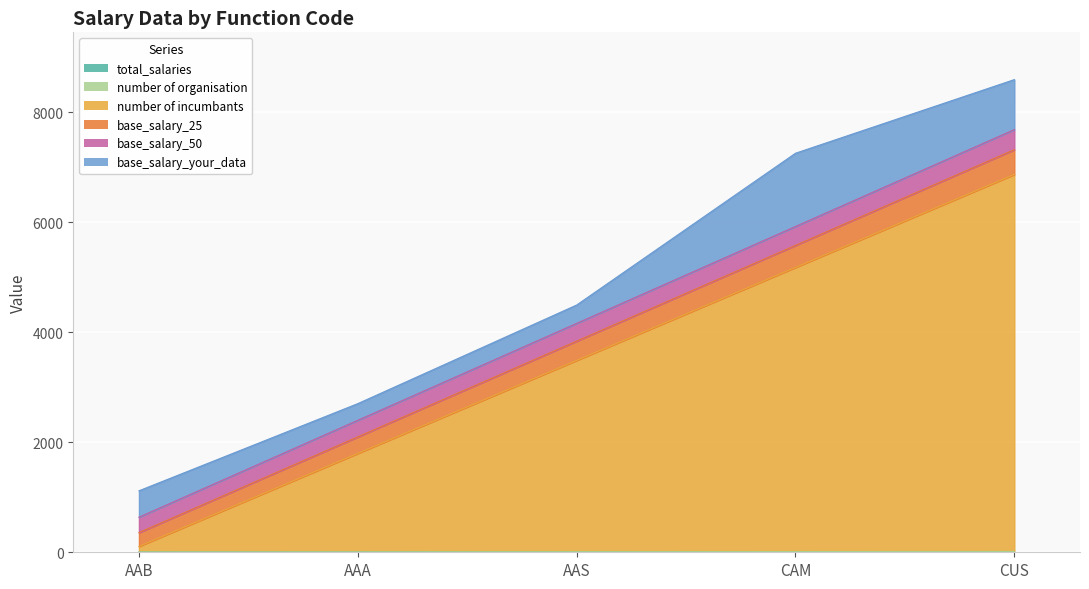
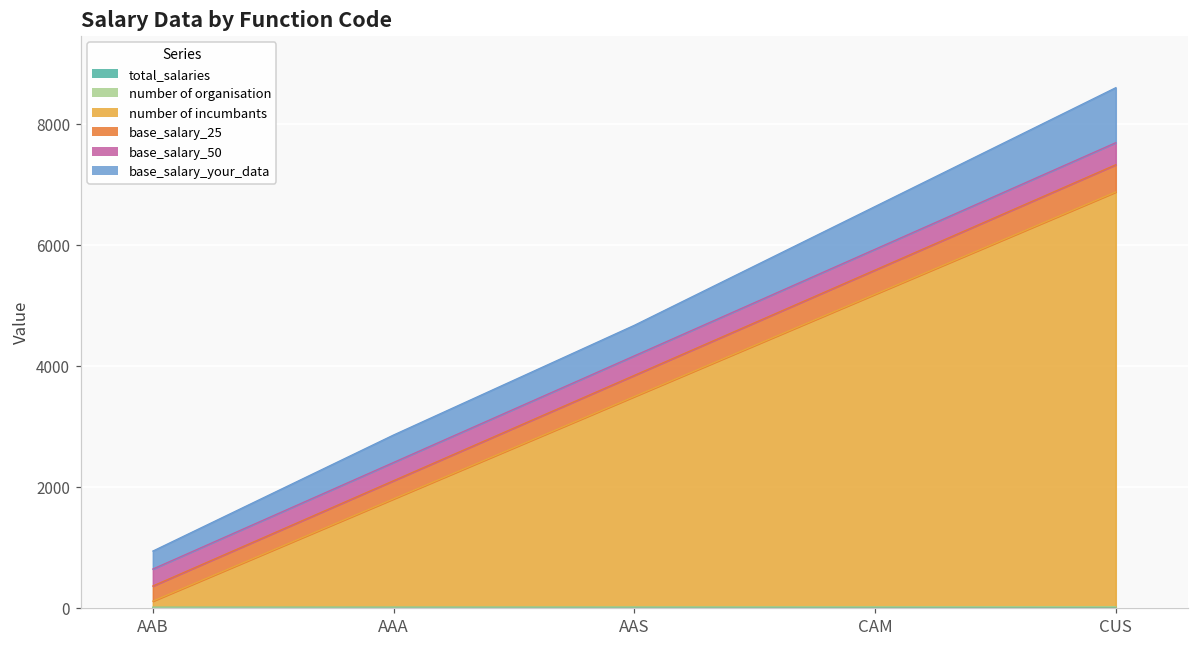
base_salary_your_data, AAB: 500 -> 300
base_salary_your_data, AAA: 300 -> 500
base_salary_your_data, AAS: 300 -> 500
base_salary_your_data, CAM: 1300 -> 700
